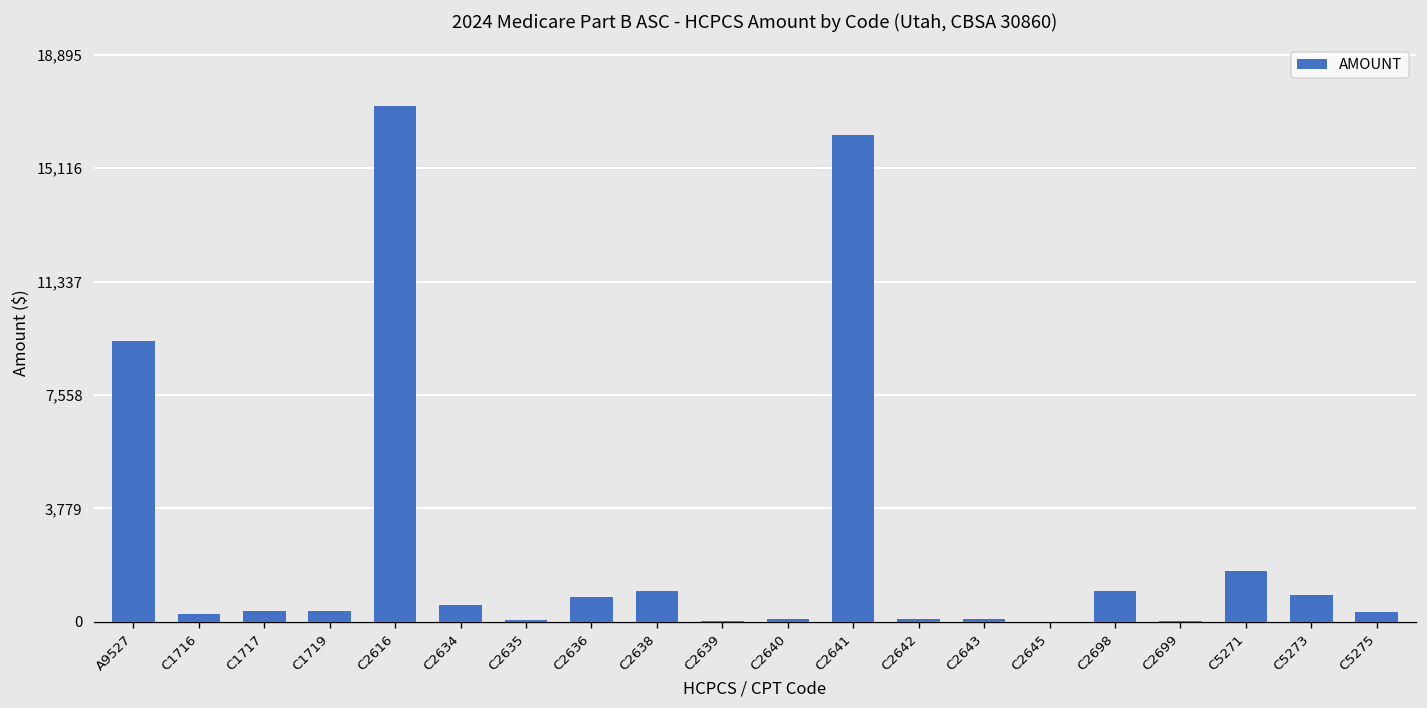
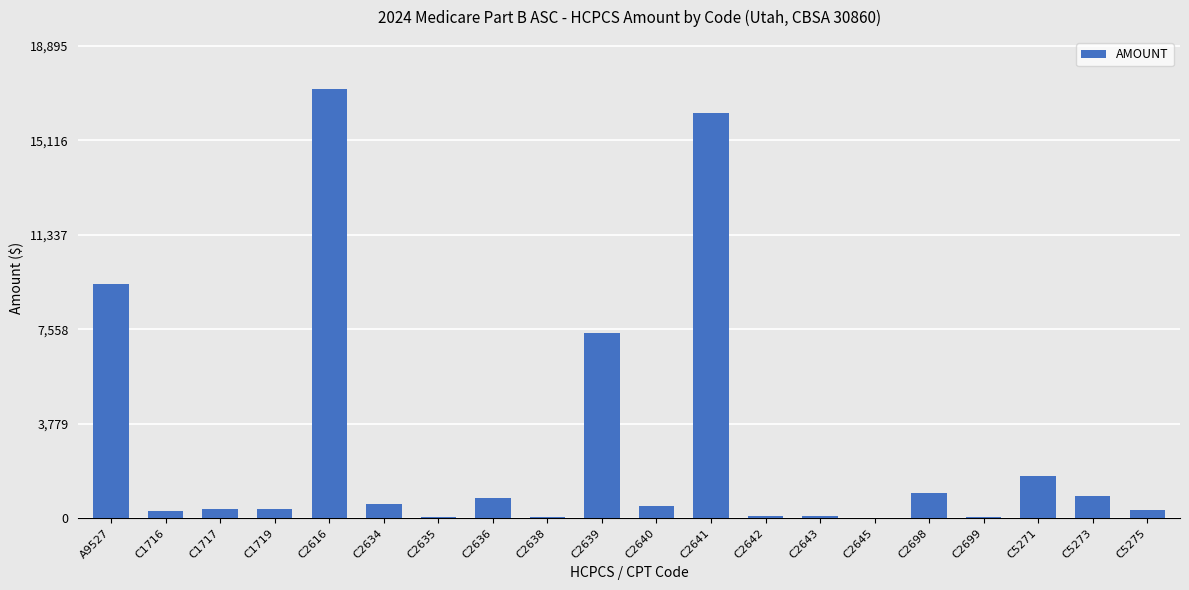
C2638: 1,000 -> 0
C2639: 0 -> 7,400
C2640: 100 -> 500
